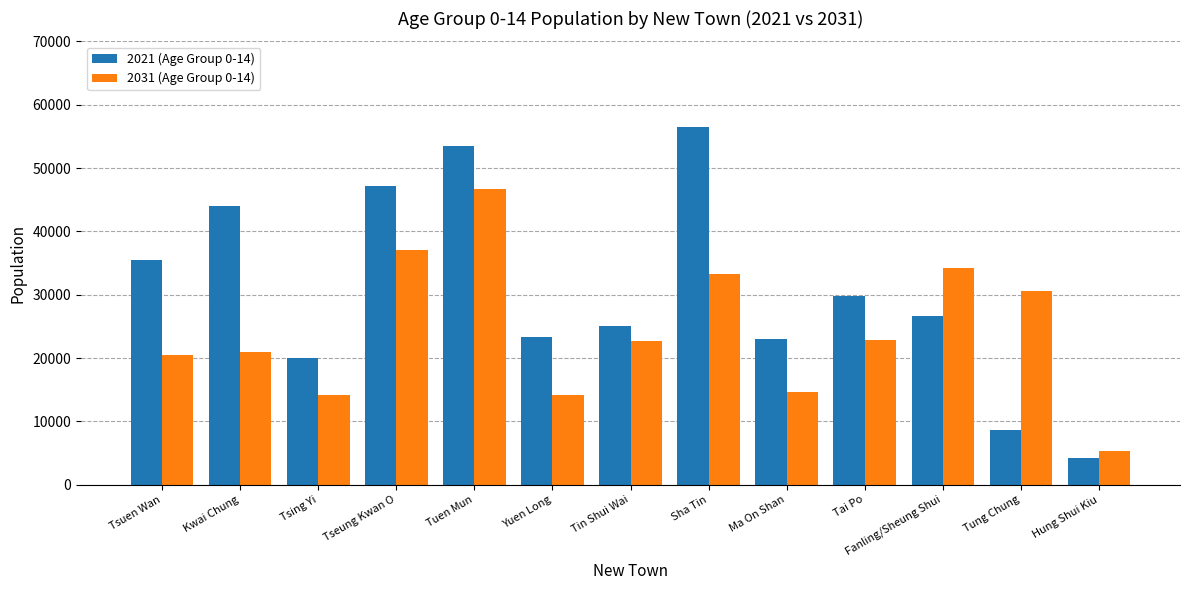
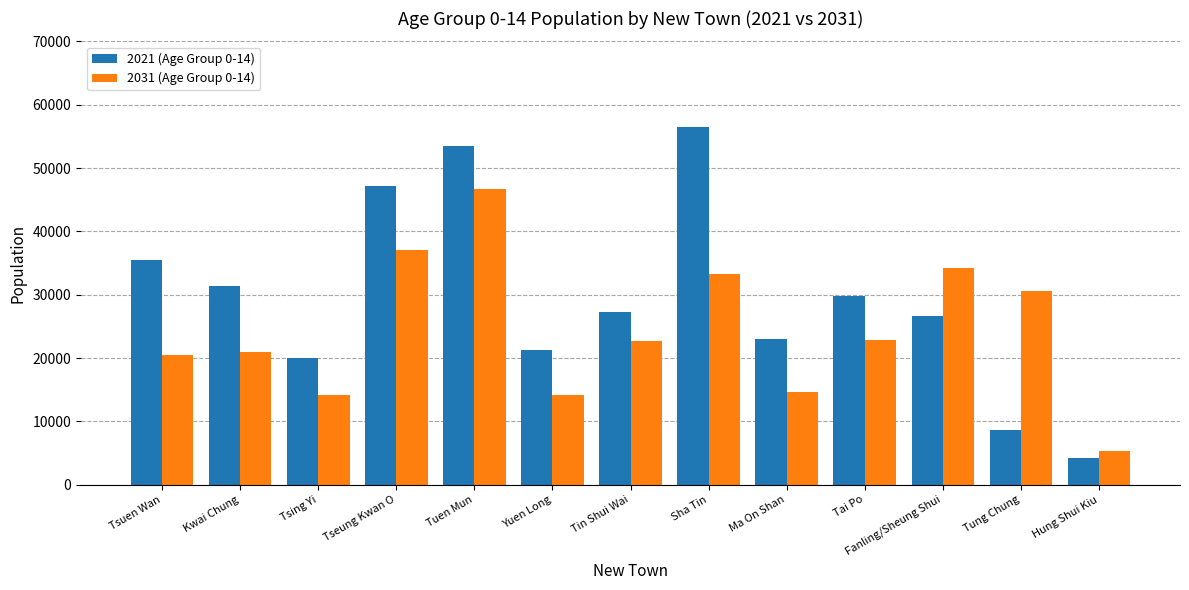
2021 (Age Group 0-14), Kwai Chung: 44000 -> 31000
2021 (Age Group 0-14), Yuen Long: 23000 -> 21000
2021 (Age Group 0-14), Tin Shui Wai: 25000 -> 27000
